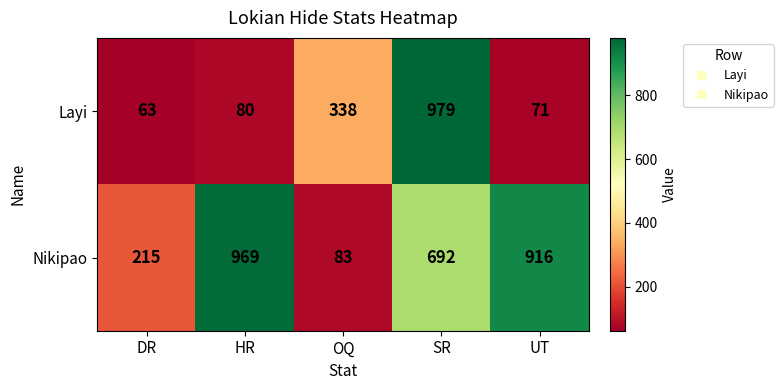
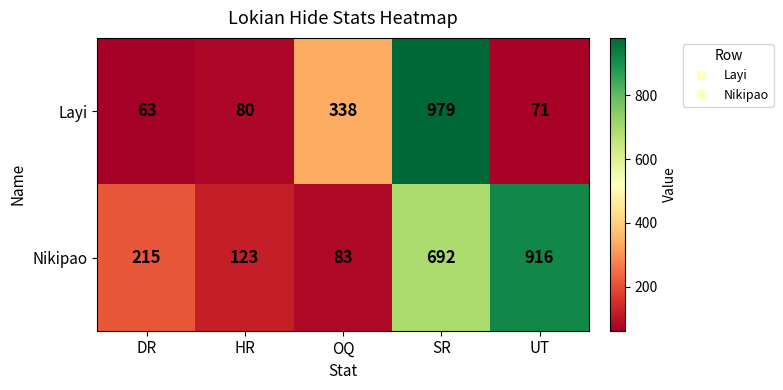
Nikipao, HR: 969 -> 123
